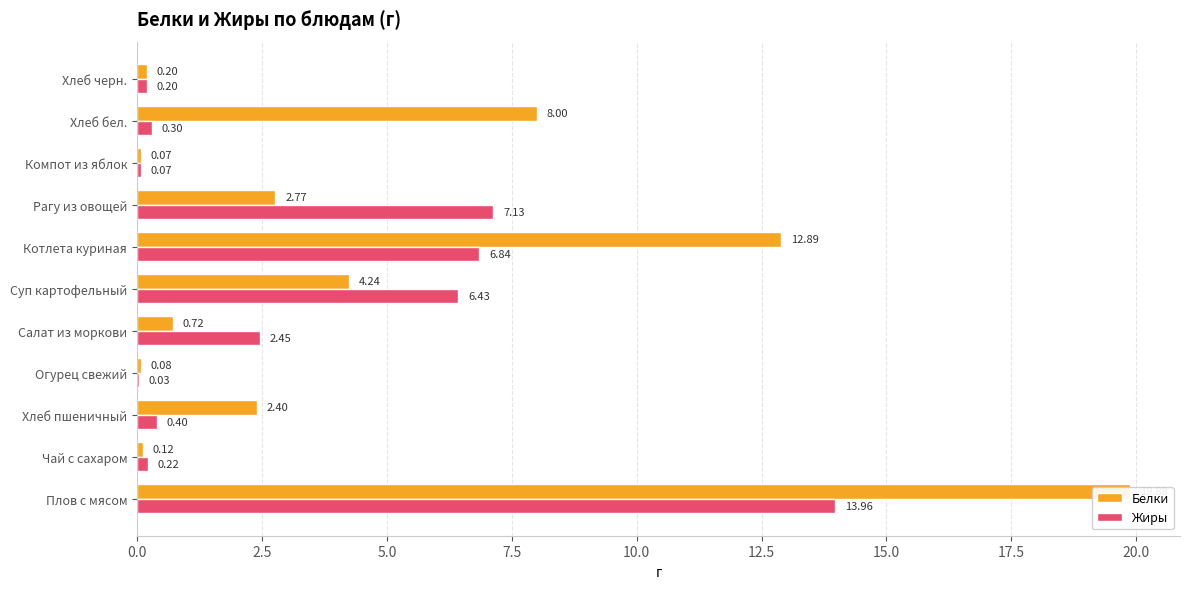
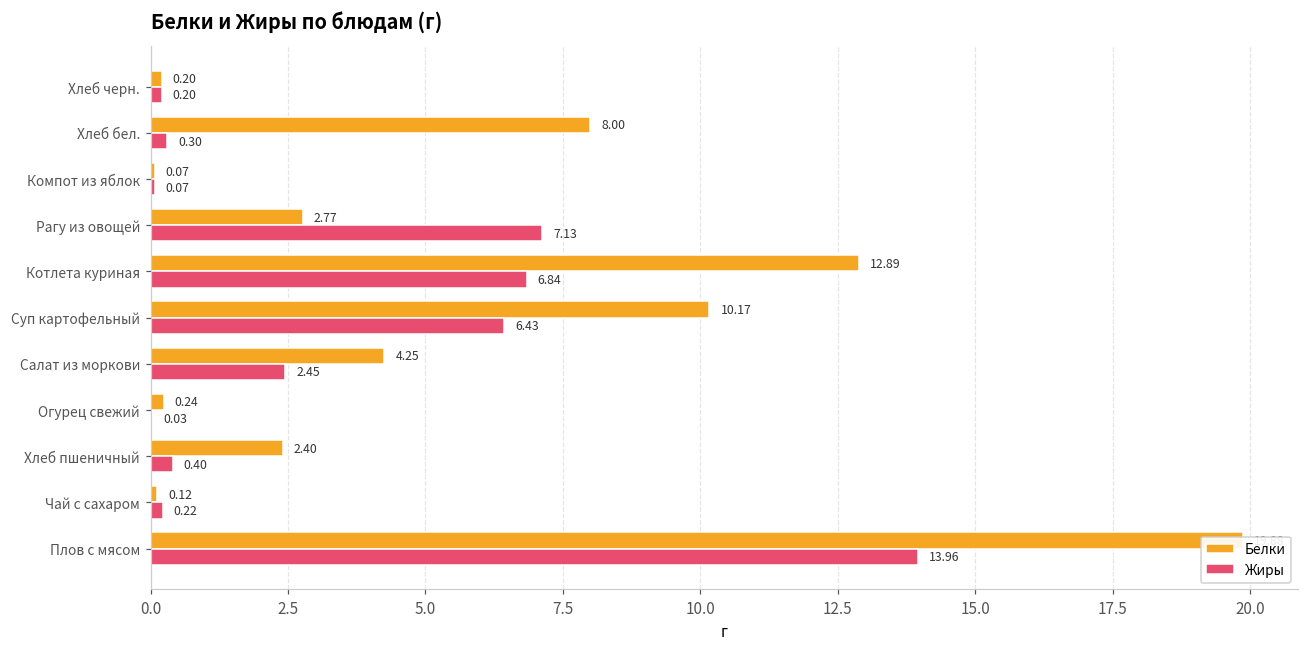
Белки, Суп картофельный: 4.24 -> 10.17
Белки, Салат из моркови: 0.72 -> 4.25
Белки, Огурец свежий: 0.08 -> 0.24
